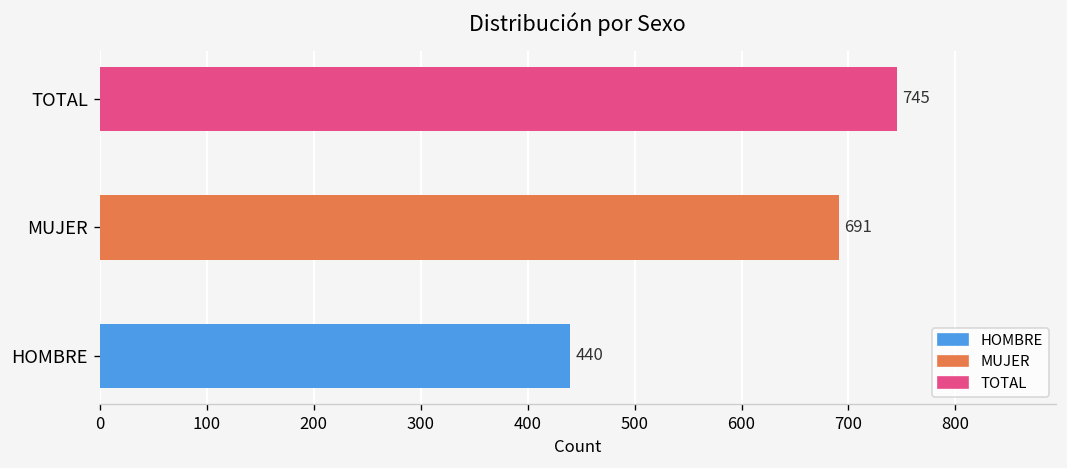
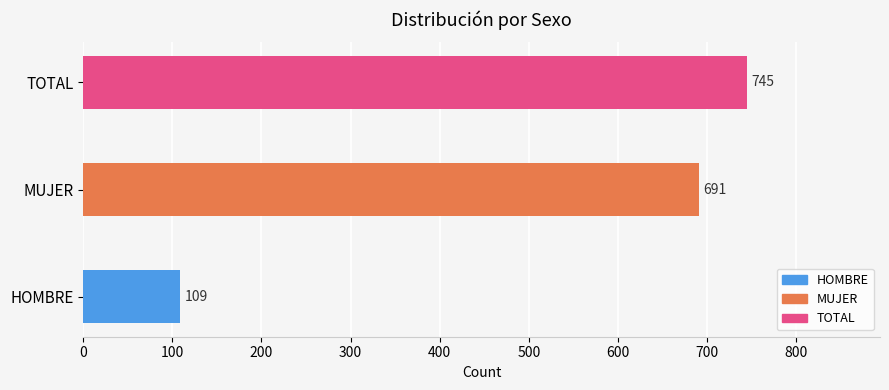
HOMBRE: 440 -> 109
